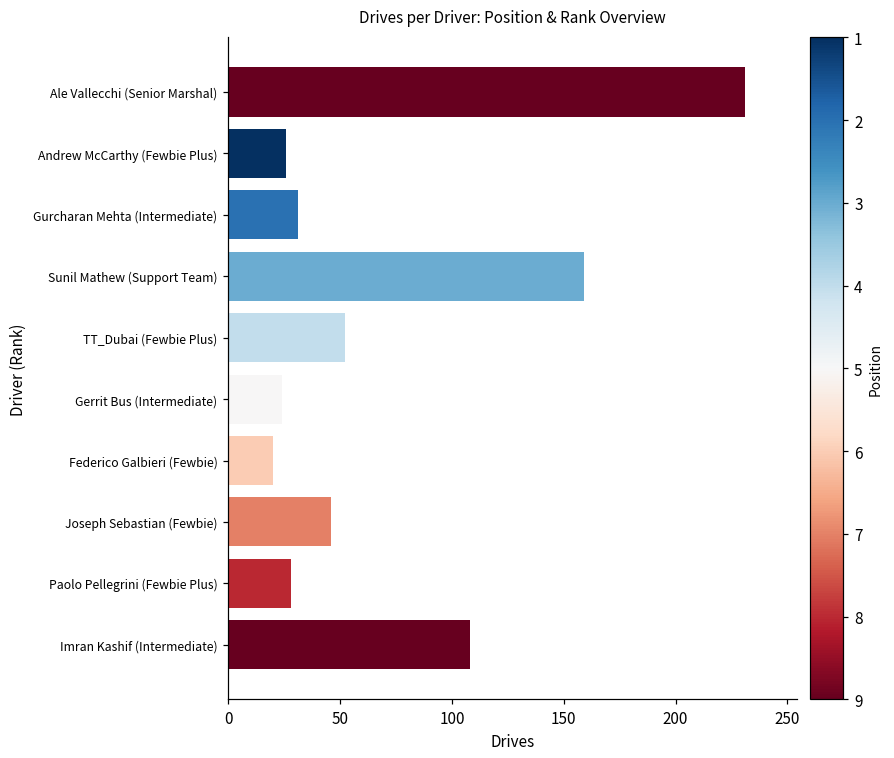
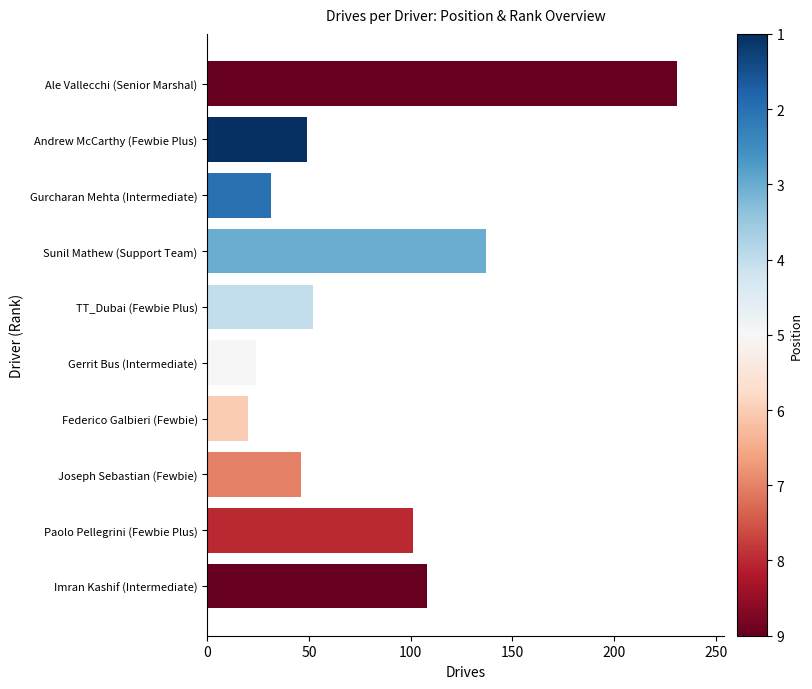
Andrew McCarthy (Fewbie Plus): 26 -> 49
Sunil Mathew (Support Team): 159 -> 137
Paolo Pellegrini (Fewbie Plus): 28 -> 101
